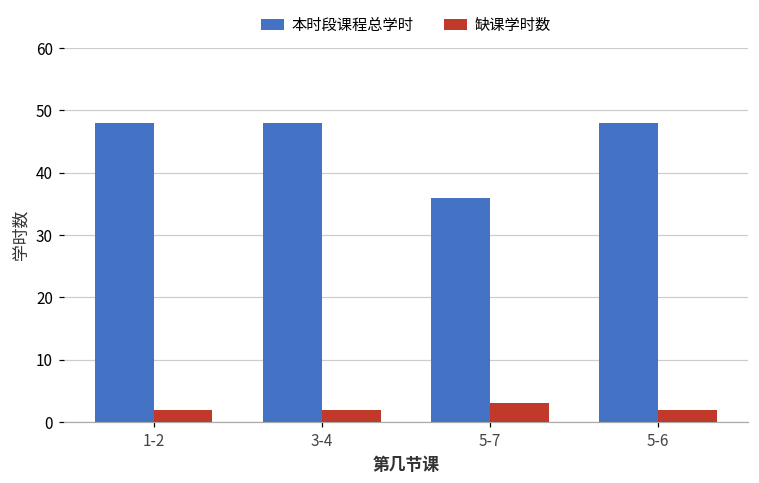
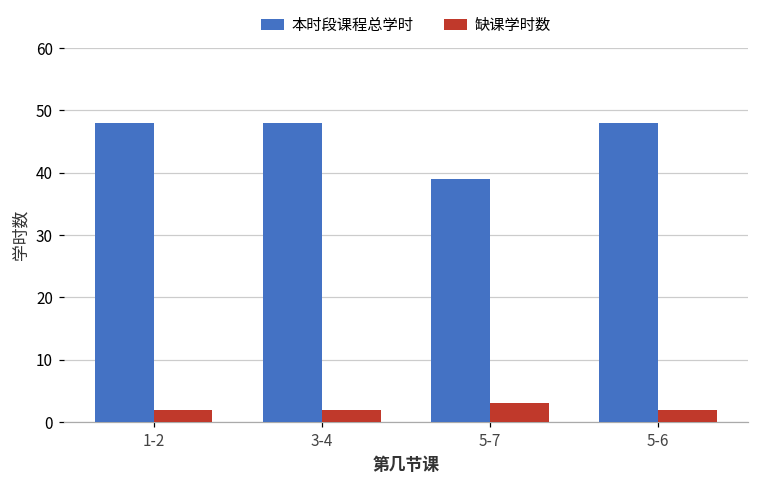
本时段课程总学时, 5-7: 36 -> 39
